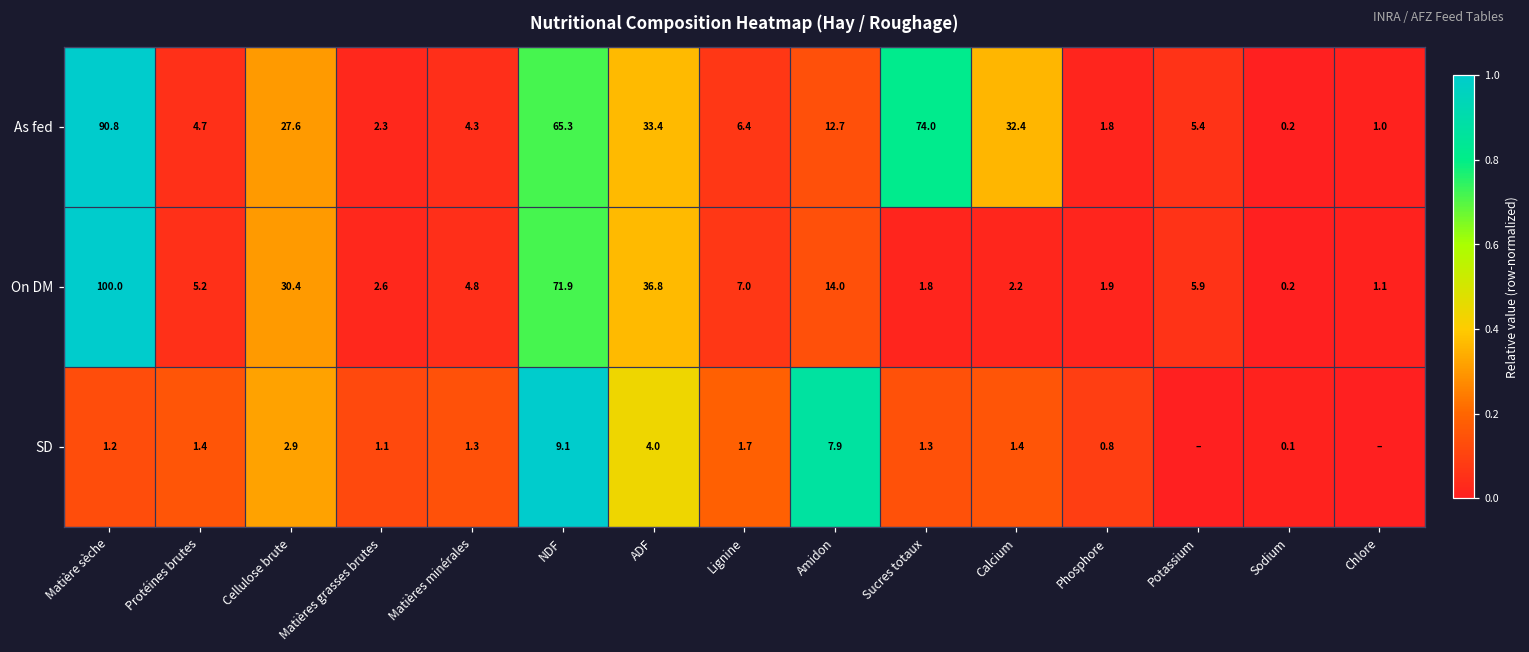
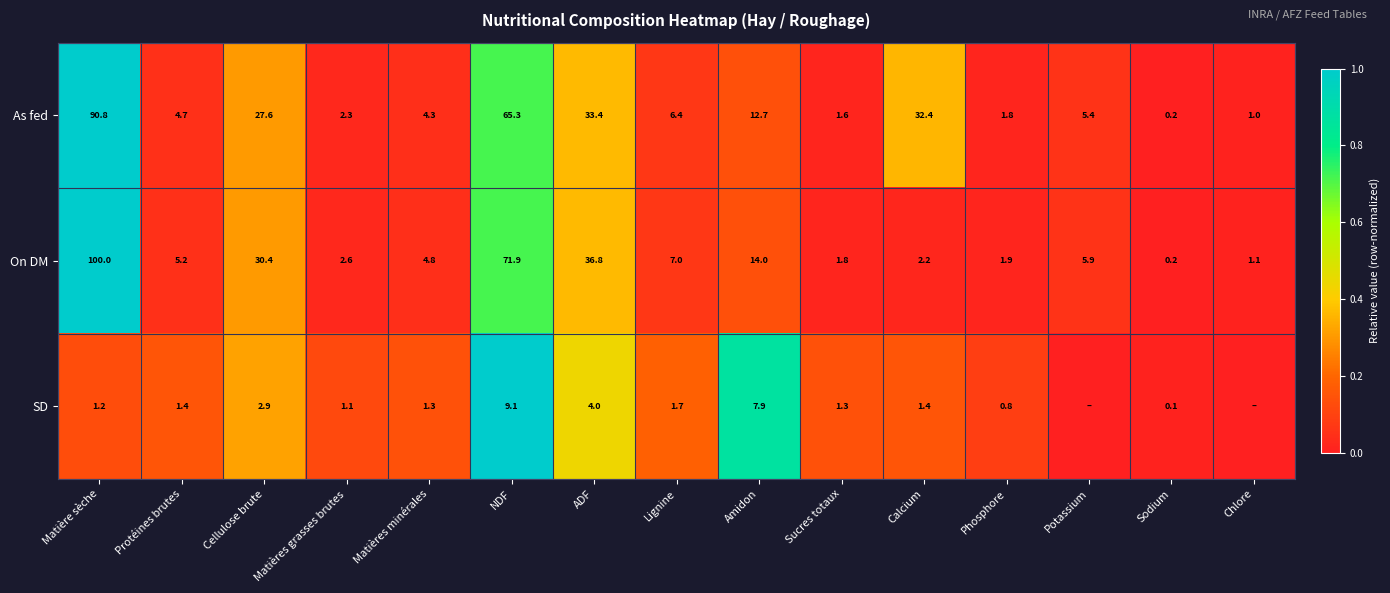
As fed, Sucres totaux: 74.0 -> 1.6
